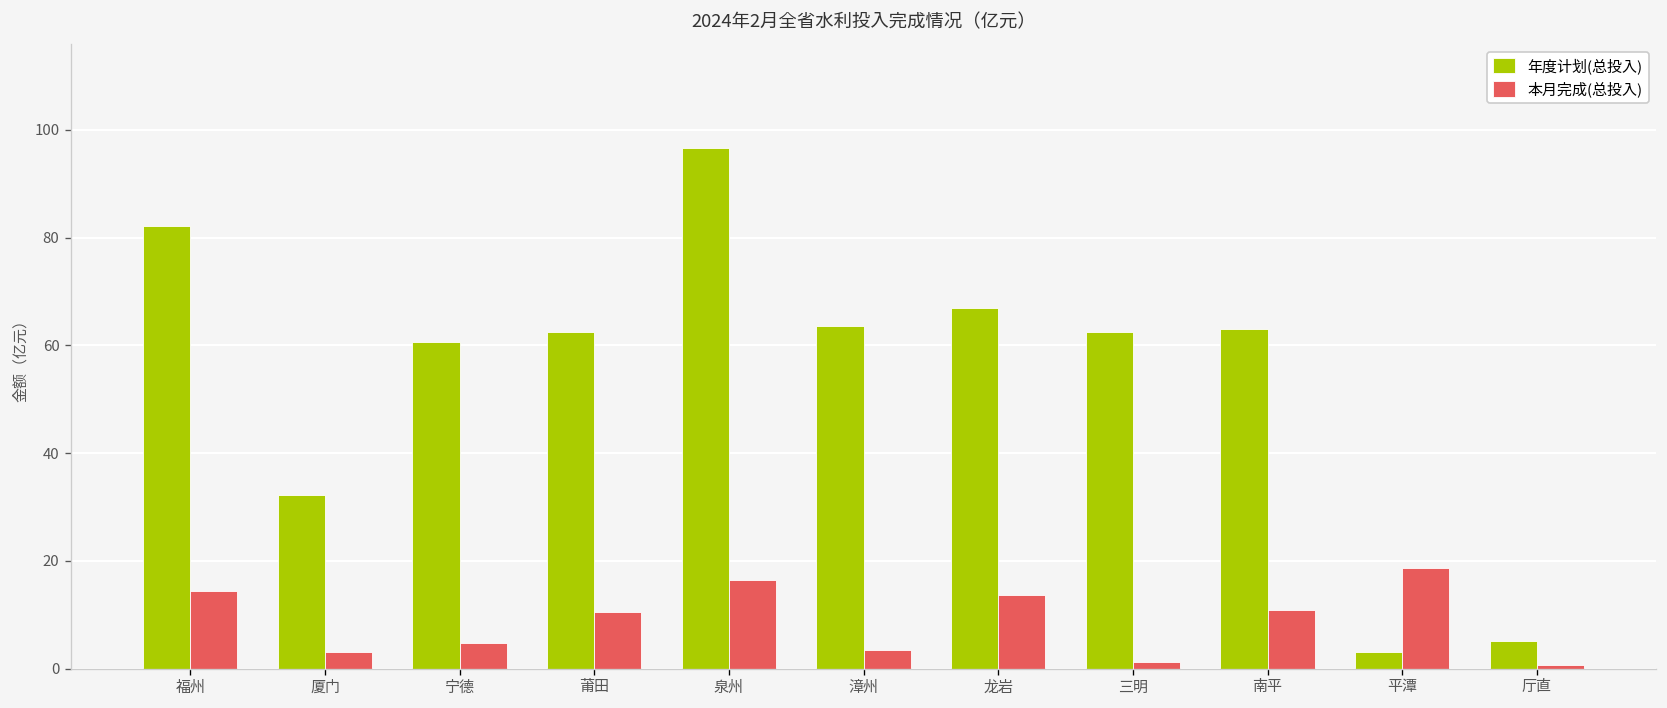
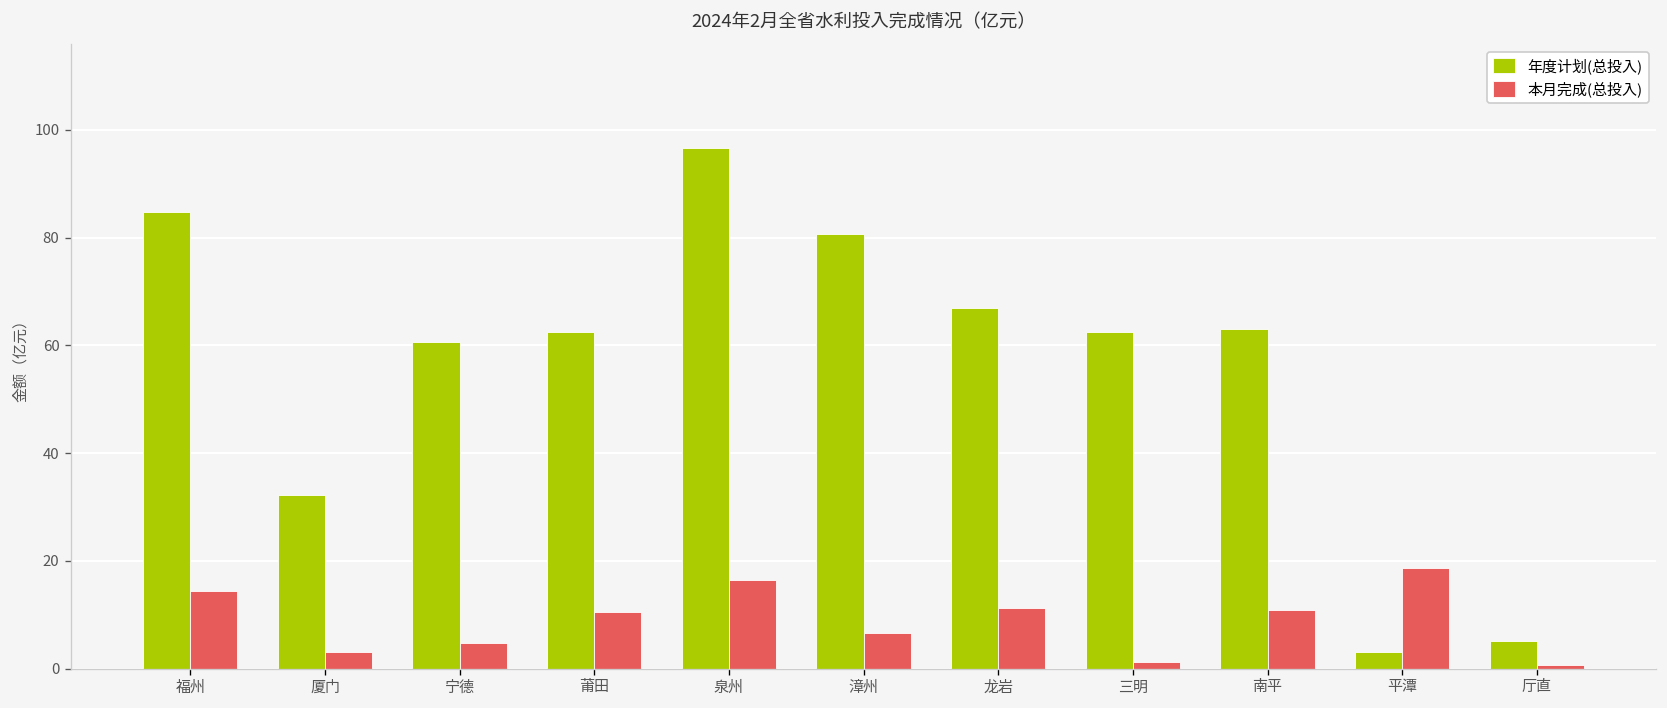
年度计划(总投入), 福州: 82 -> 85
年度计划(总投入), 漳州: 64 -> 81
本月完成(总投入), 漳州: 4 -> 7
本月完成(总投入), 龙岩: 14 -> 11
